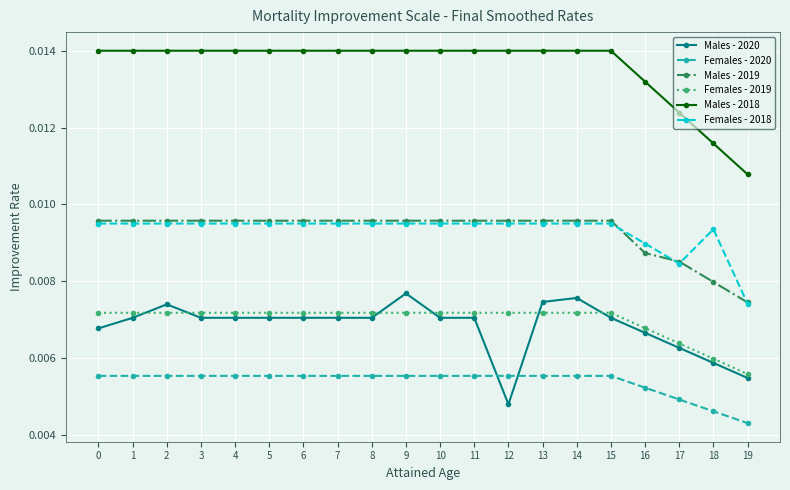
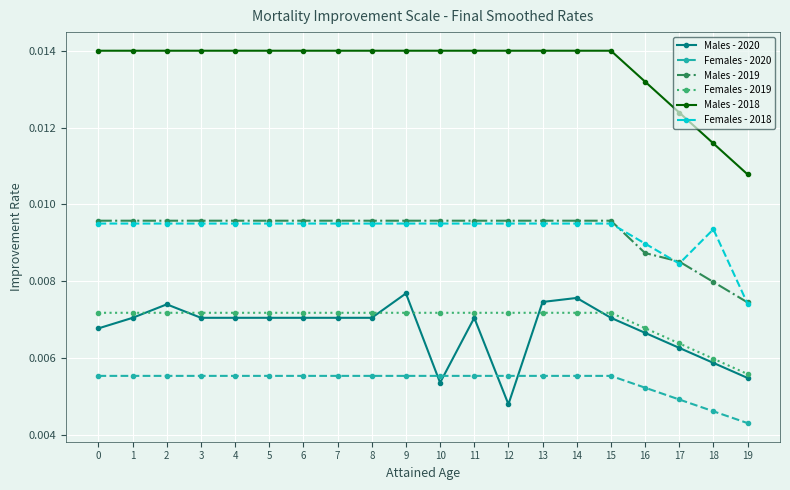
Males - 2020, 10: 0.0070 -> 0.0054
